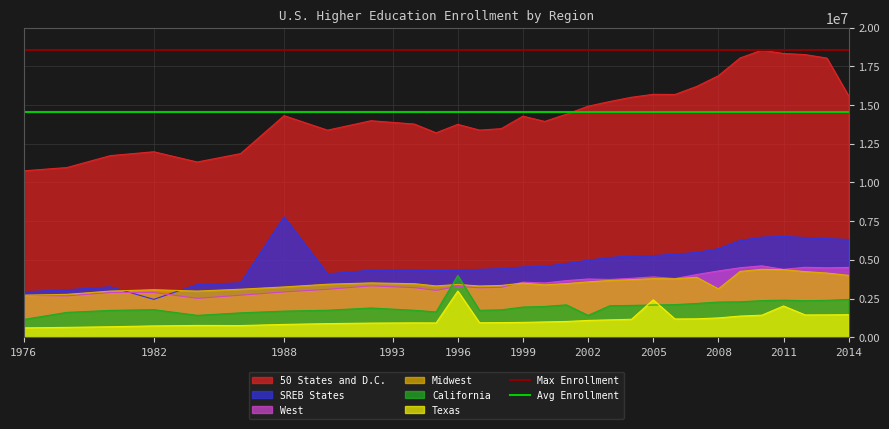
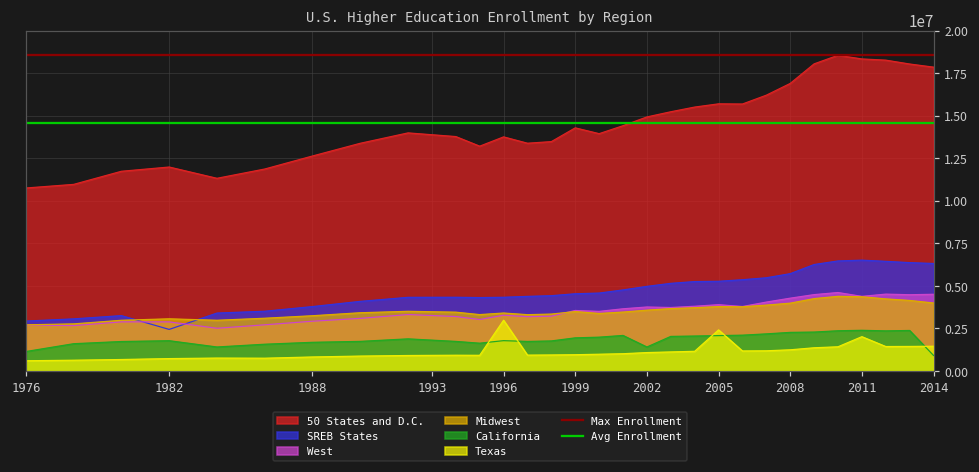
50 States and D.C., 1988: 14300000 -> 12600000
SREB States, 1988: 7800000 -> 3800000
California, 1996: 4000000 -> 1800000
Midwest, 2008: 3100000 -> 4000000
50 States and D.C., 2014: 15600000 -> 17900000
California, 2014: 2400000 -> 900000
